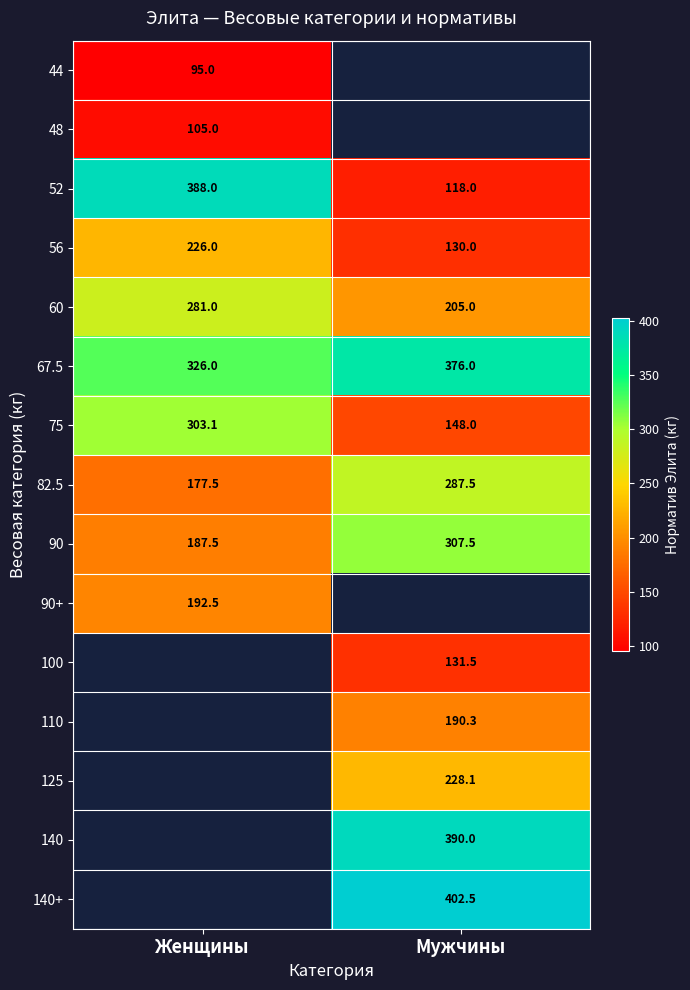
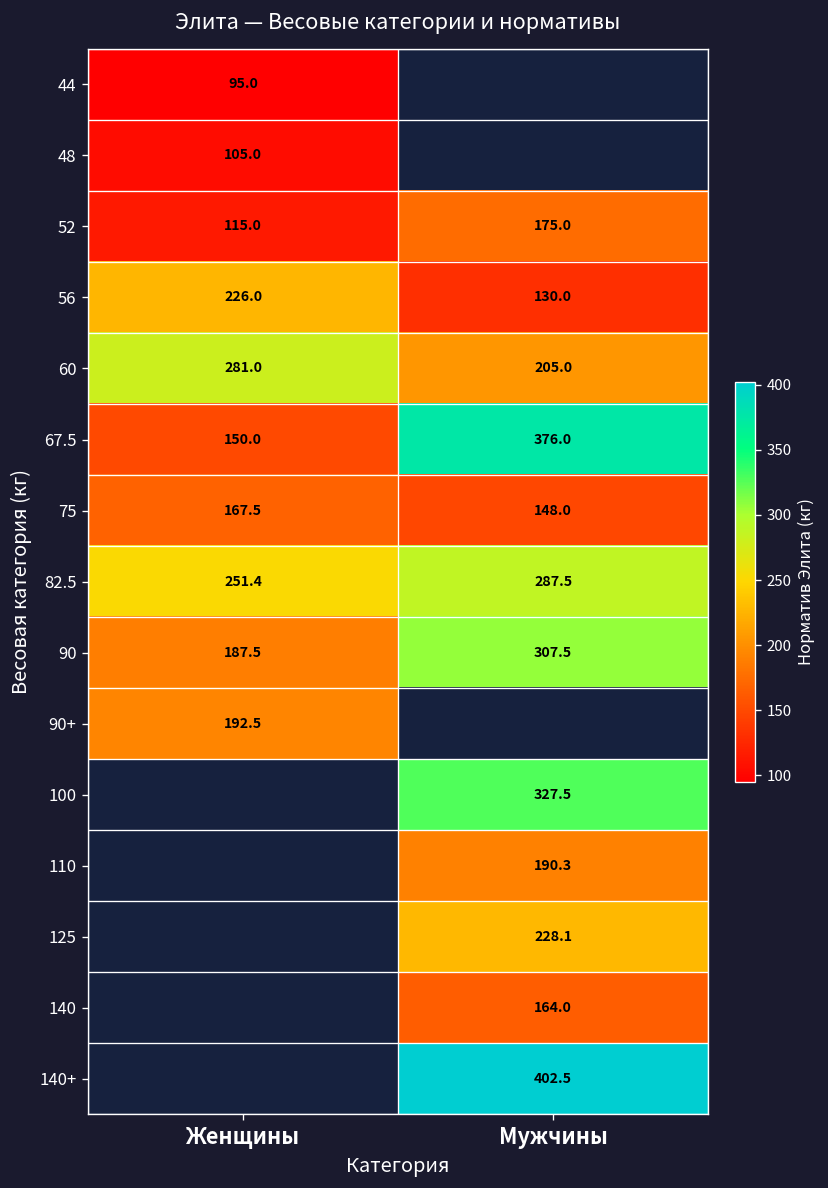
52, Женщины: 388.0 -> 115.0
52, Мужчины: 118.0 -> 175.0
67.5, Женщины: 326.0 -> 150.0
75, Женщины: 303.1 -> 167.5
82.5, Женщины: 177.5 -> 251.4
100, Мужчины: 131.5 -> 327.5
140, Мужчины: 390.0 -> 164.0
